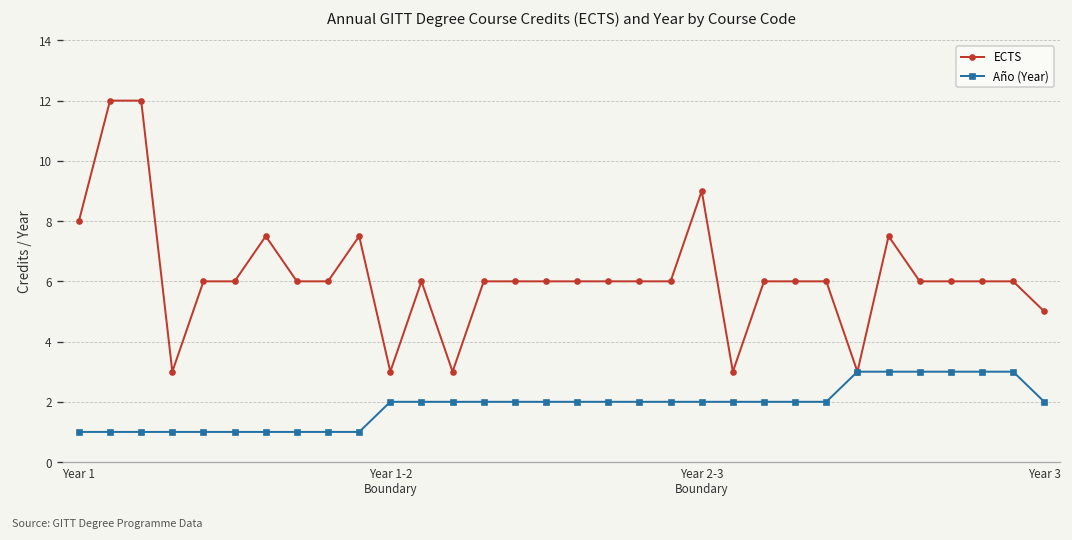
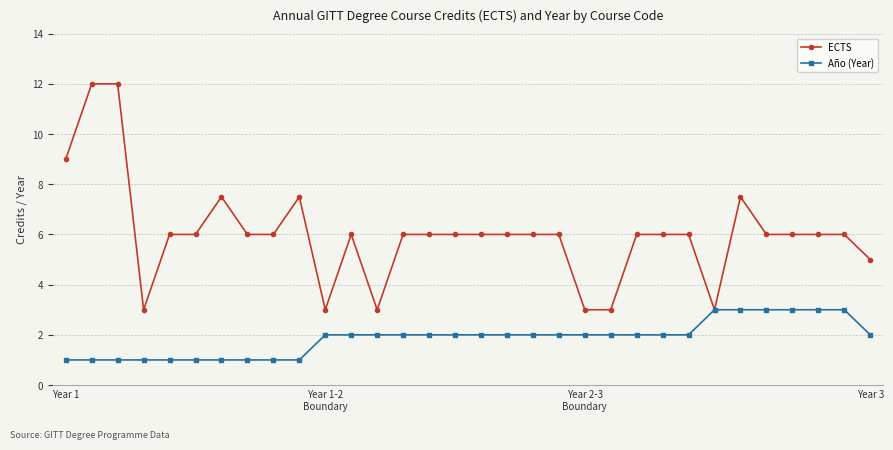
ECTS, Year 1: 8 -> 9
ECTS, Year 2-3 Boundary: 9 -> 3
